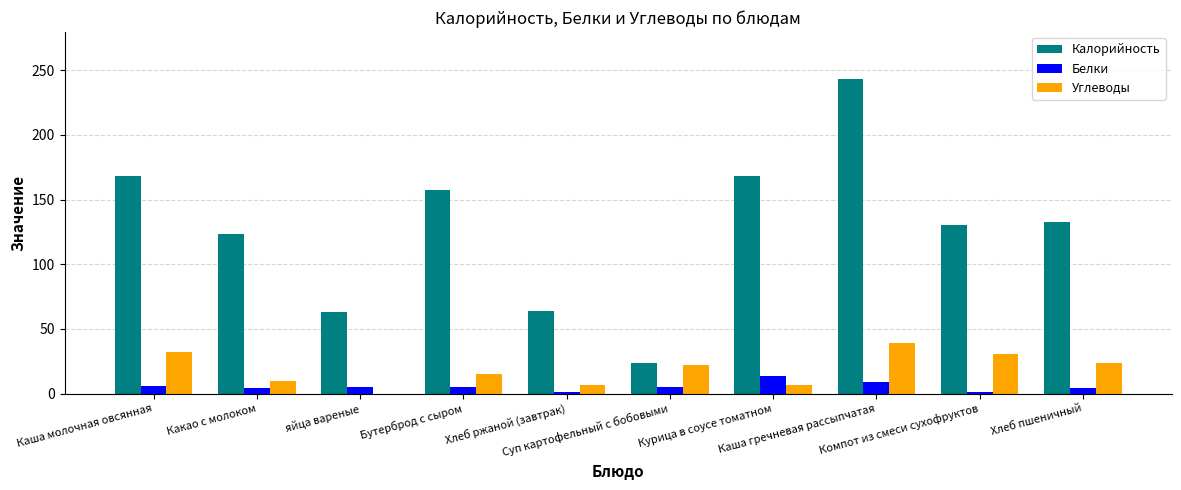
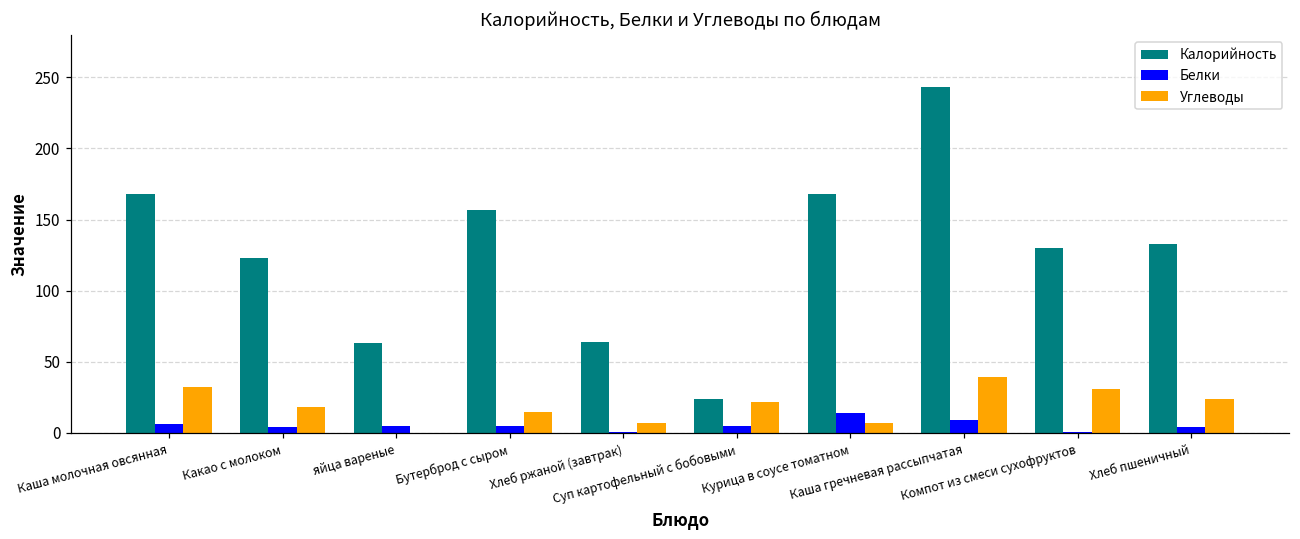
Углеводы, Какао с молоком: 10 -> 18
